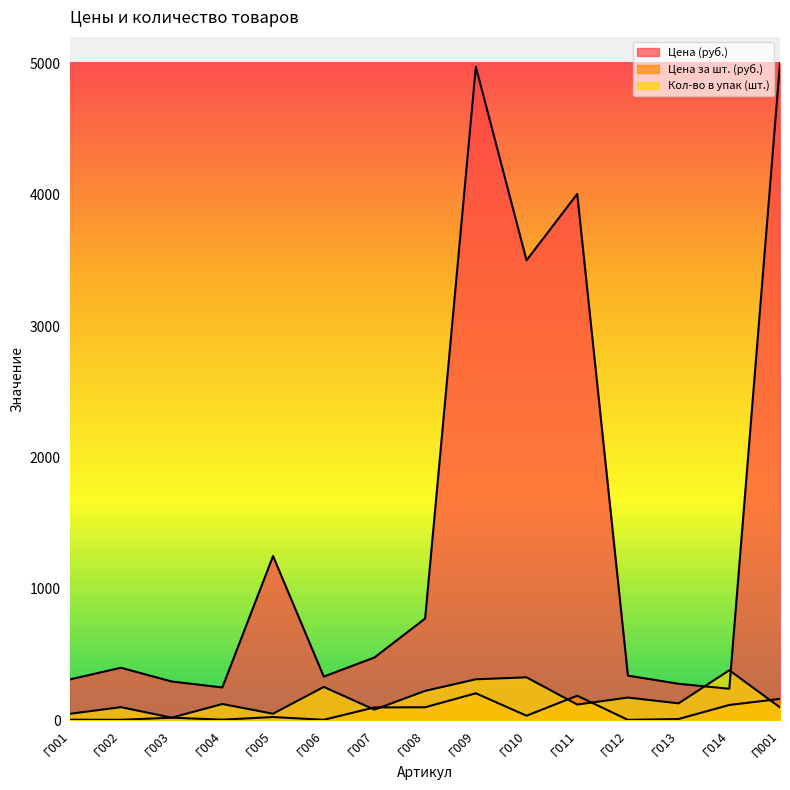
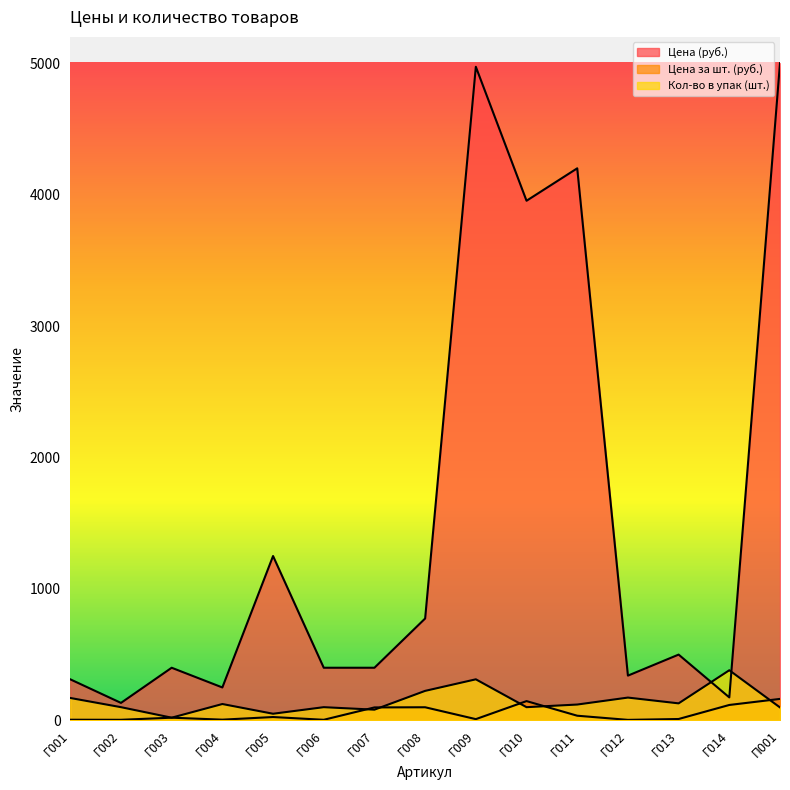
Кол-во в упак (шт.), Г001: 50 -> 170
Цена (руб.), Г002: 400 -> 130
Цена (руб.), Г003: 300 -> 400
Цена (руб.), Г006: 330 -> 400
Кол-во в упак (шт.), Г006: 250 -> 100
Цена (руб.), Г007: 480 -> 400
Цена за шт. (руб.), Г009: 210 -> 10
Цена (руб.), Г010: 3500 -> 3950
Цена за шт. (руб.), Г010: 40 -> 150
Кол-во в упак (шт.), Г010: 330 -> 100
Цена (руб.), Г011: 4000 -> 4200
Цена за шт. (руб.), Г011: 190 -> 40
Цена (руб.), Г013: 280 -> 500
Цена (руб.), Г014: 240 -> 170
